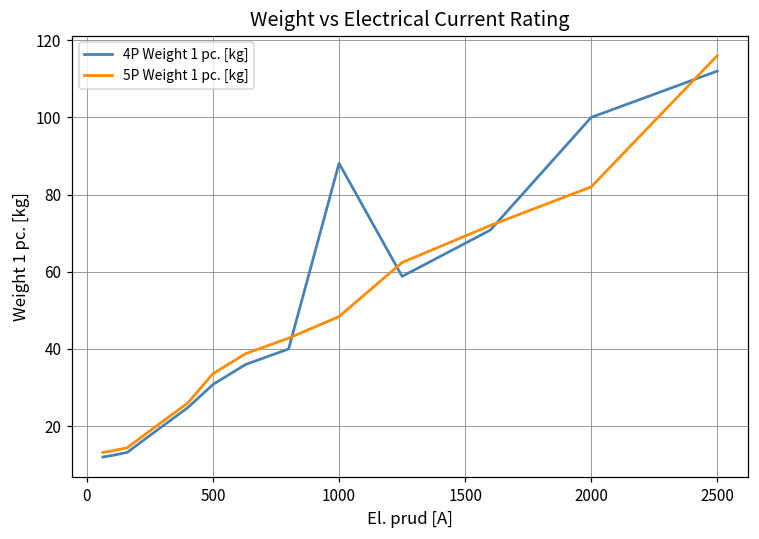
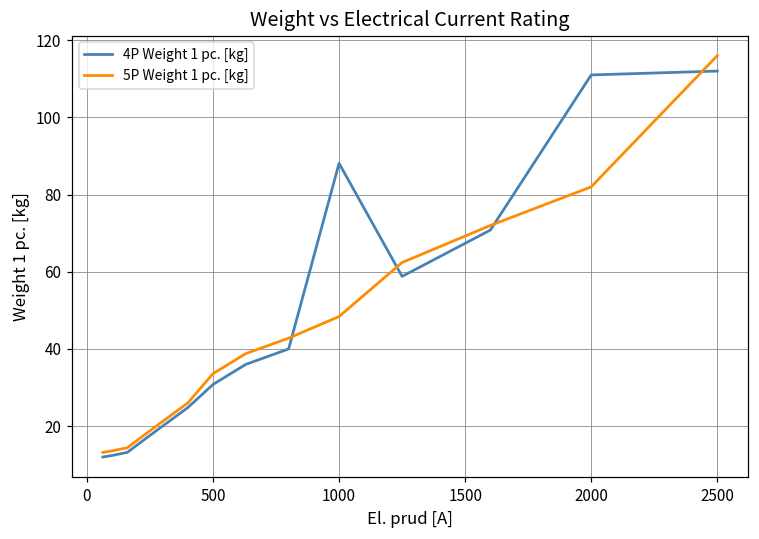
4P Weight 1 pc. [kg], 2000: 100 -> 111
